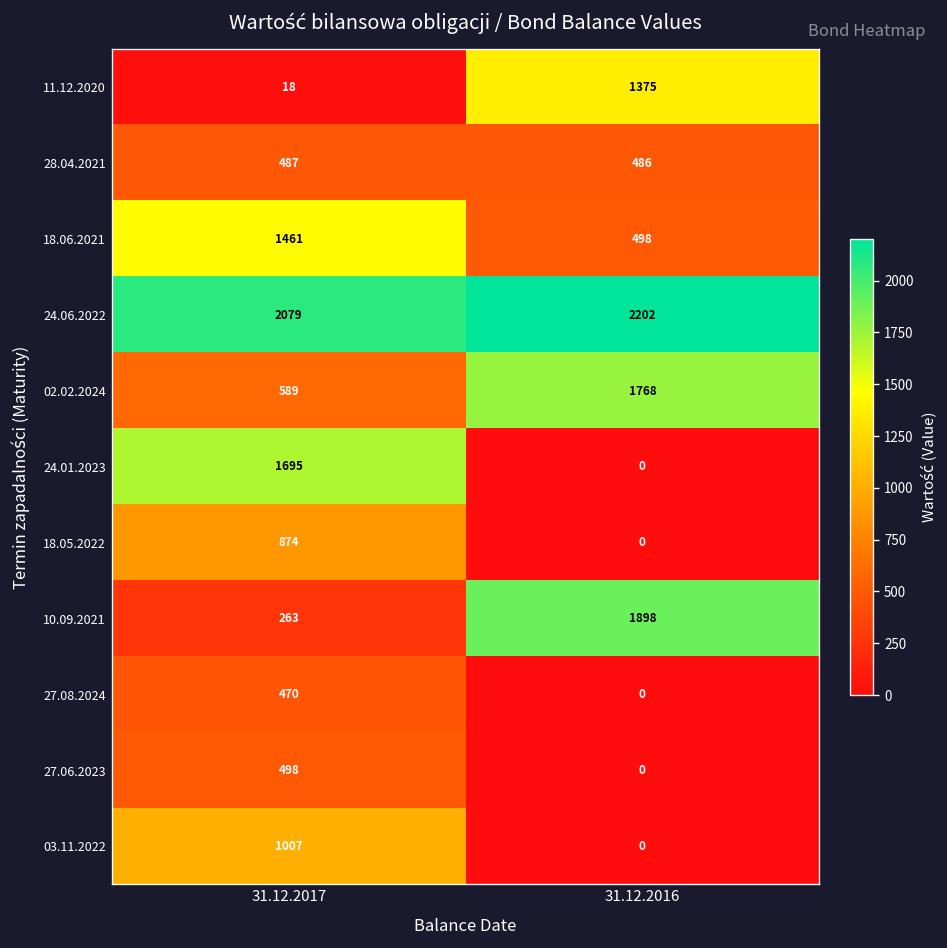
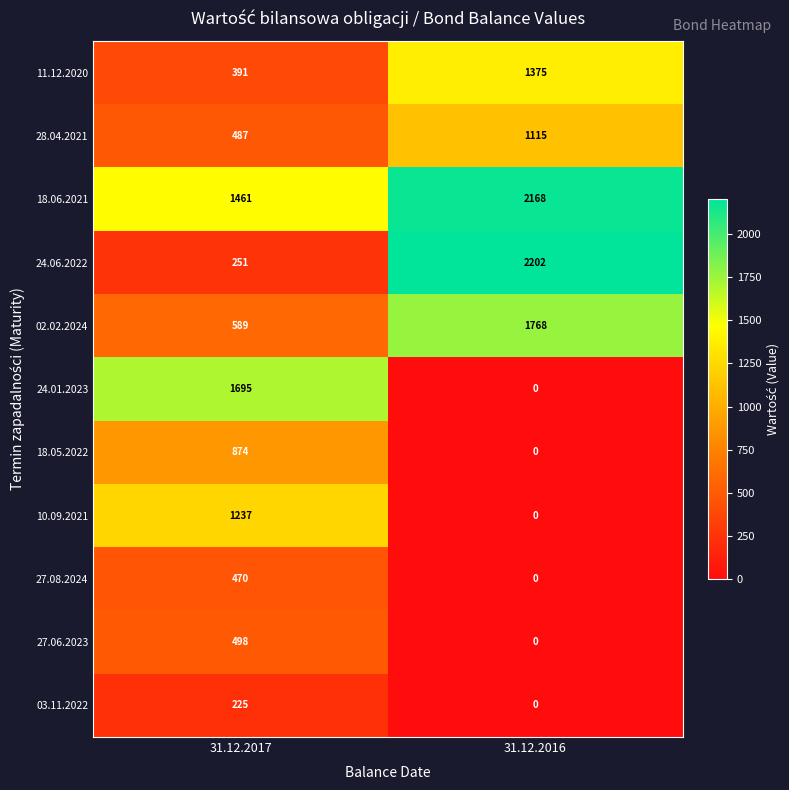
11.12.2020, 31.12.2017: 18 -> 391
28.04.2021, 31.12.2016: 486 -> 1115
18.06.2021, 31.12.2016: 498 -> 2168
24.06.2022, 31.12.2017: 2079 -> 251
10.09.2021, 31.12.2017: 263 -> 1237
10.09.2021, 31.12.2016: 1898 -> 0
03.11.2022, 31.12.2017: 1007 -> 225
